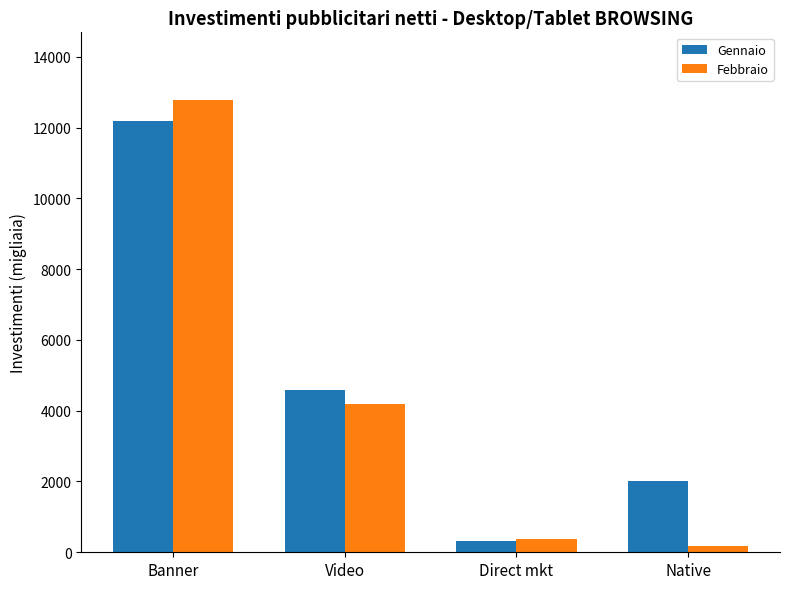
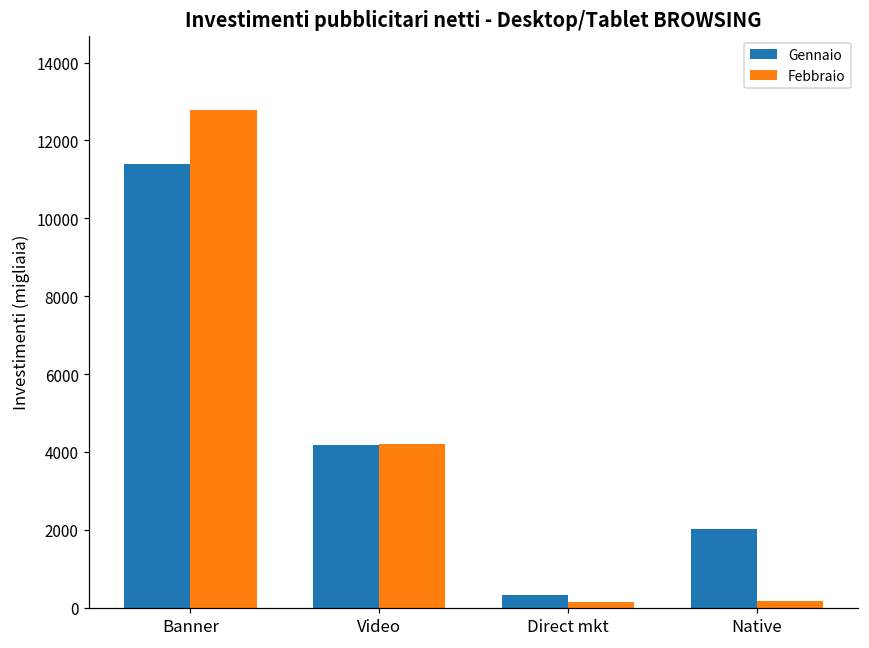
Gennaio, Banner: 12200 -> 11400
Gennaio, Video: 4600 -> 4200
Febbraio, Direct mkt: 400 -> 100
